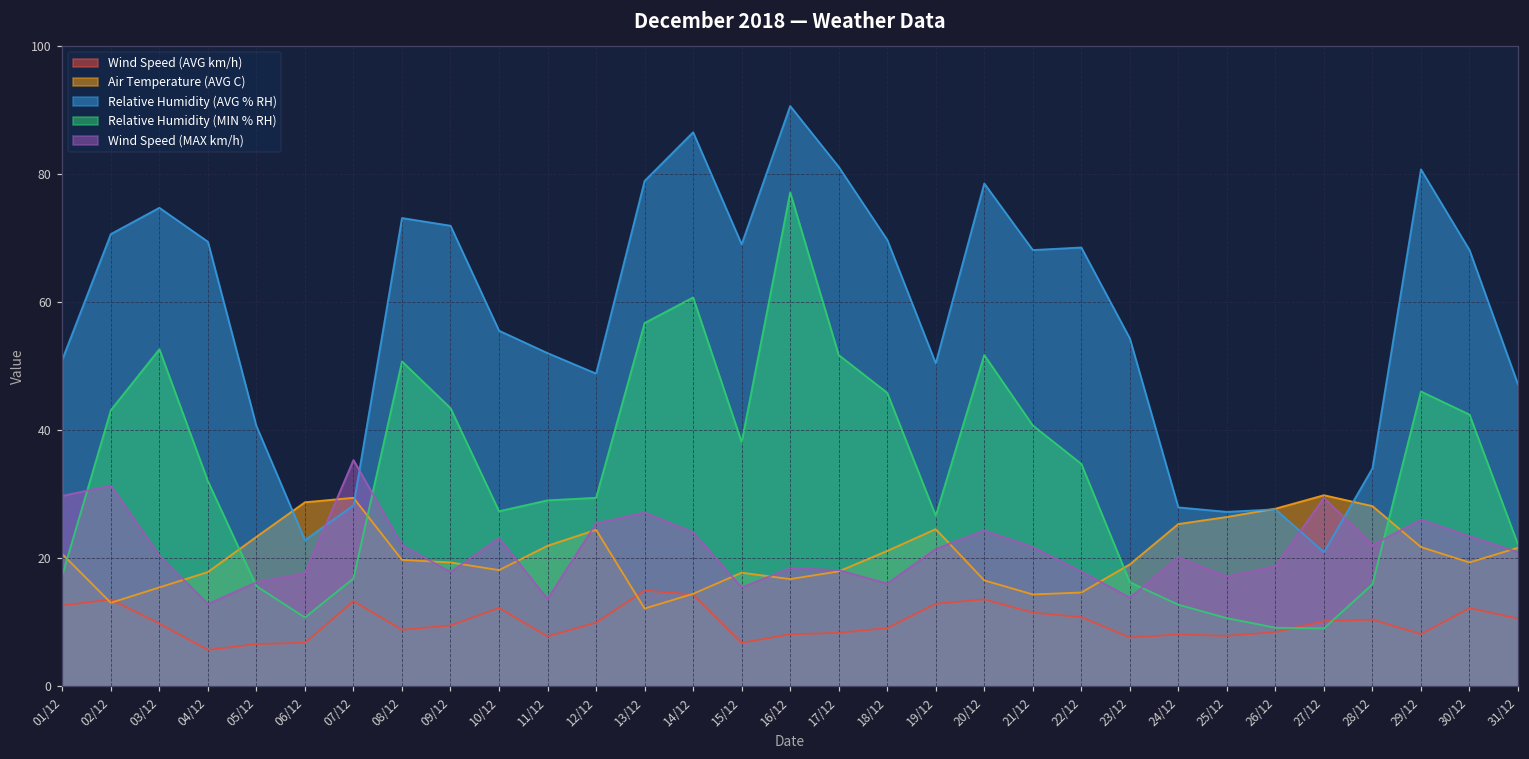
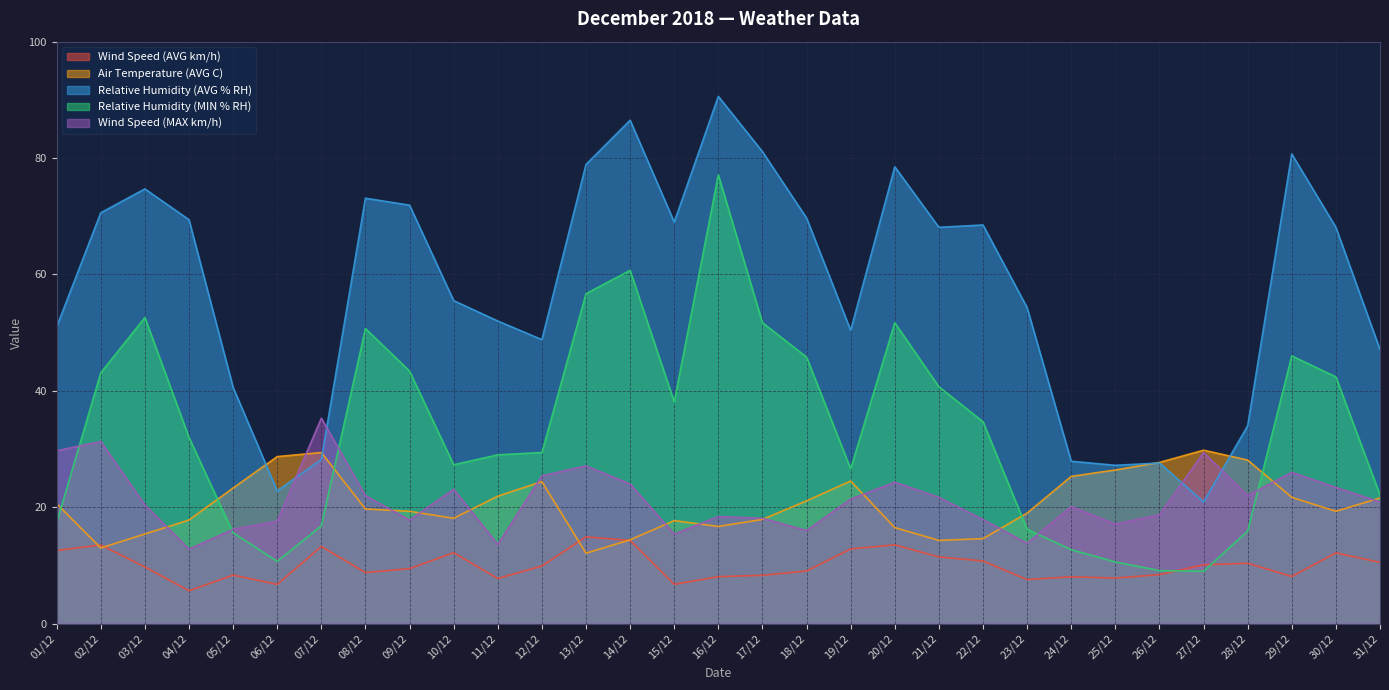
Wind Speed (AVG km/h), 05/12: 7 -> 8
